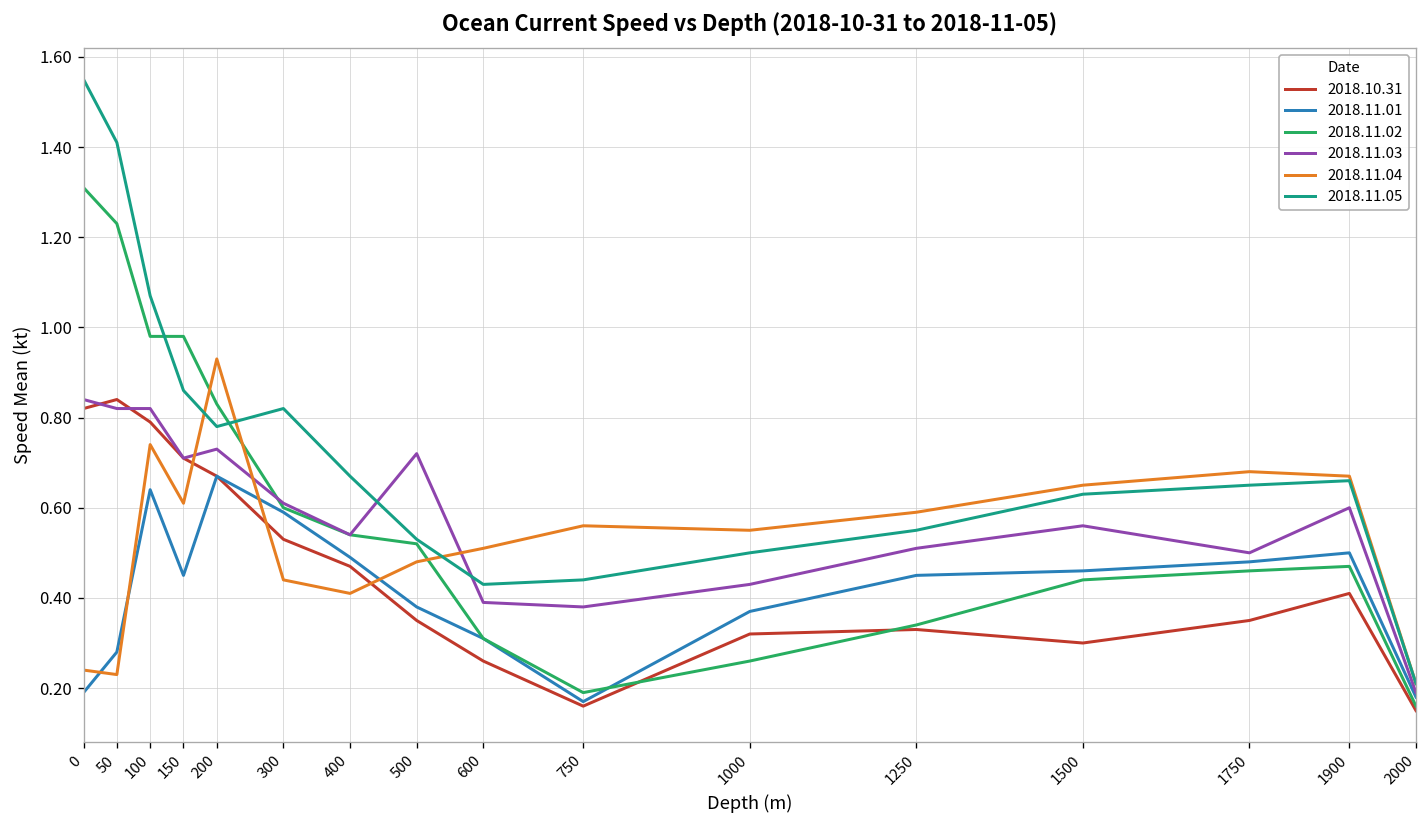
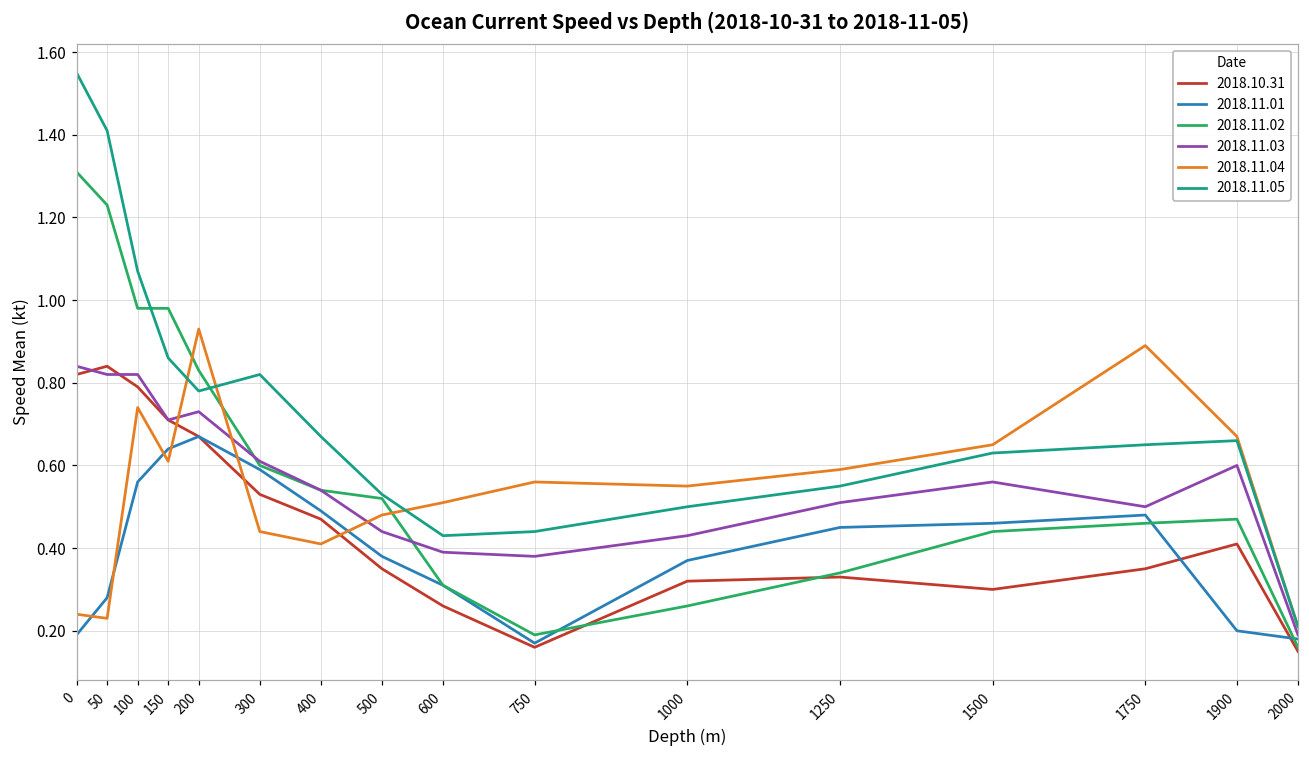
2018.11.01, 100: 0.64 -> 0.56
2018.11.01, 150: 0.45 -> 0.64
2018.11.03, 500: 0.72 -> 0.44
2018.11.04, 1750: 0.68 -> 0.89
2018.11.01, 1900: 0.5 -> 0.2
